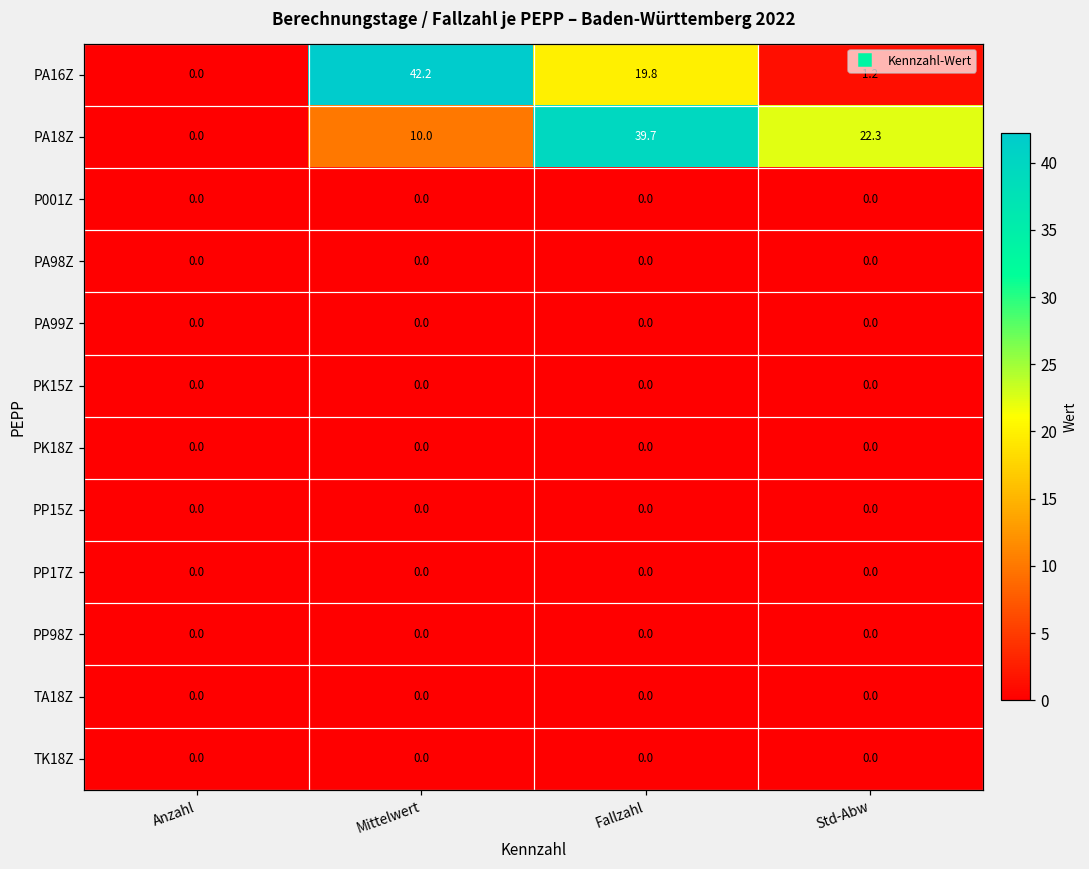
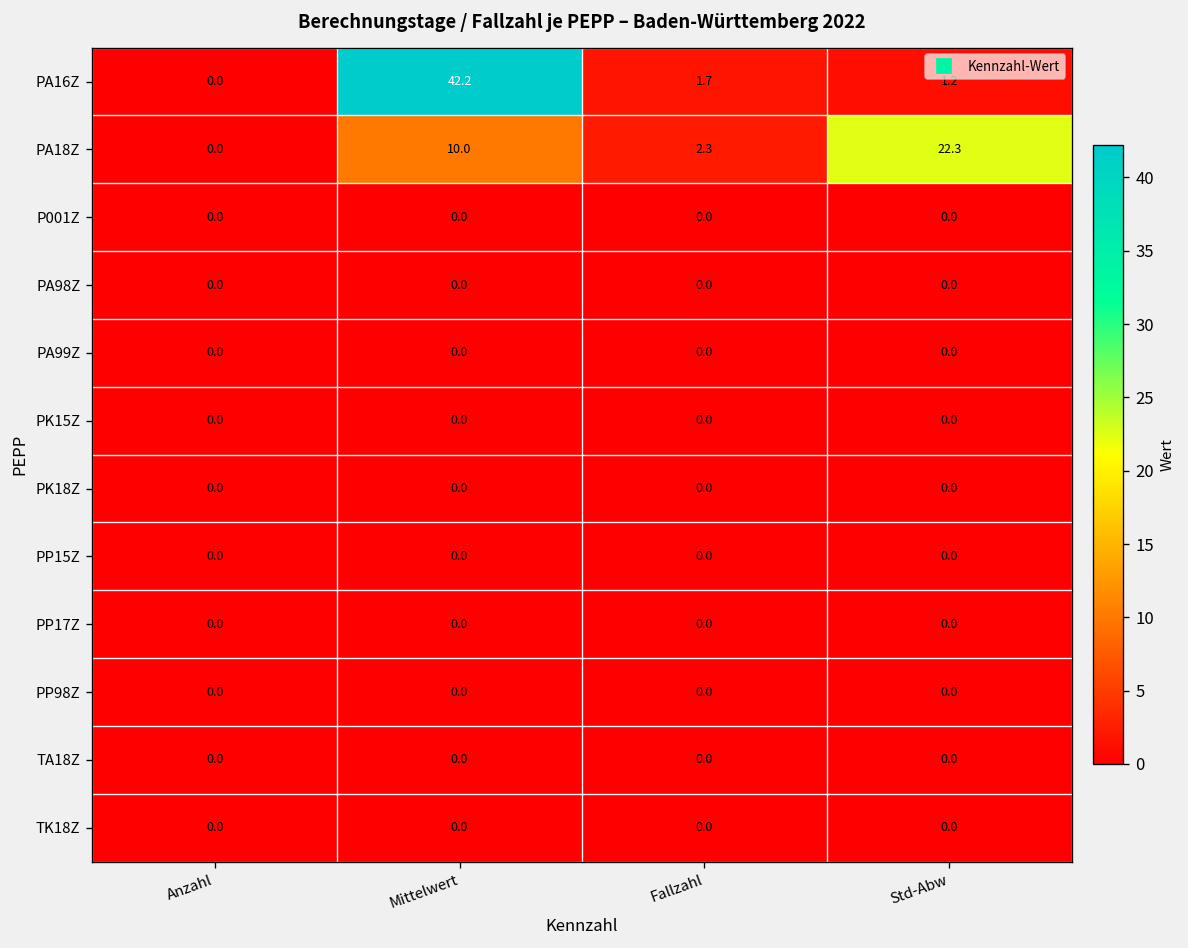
PA16Z, Fallzahl: 19.8 -> 1.7
PA18Z, Fallzahl: 39.7 -> 2.3
